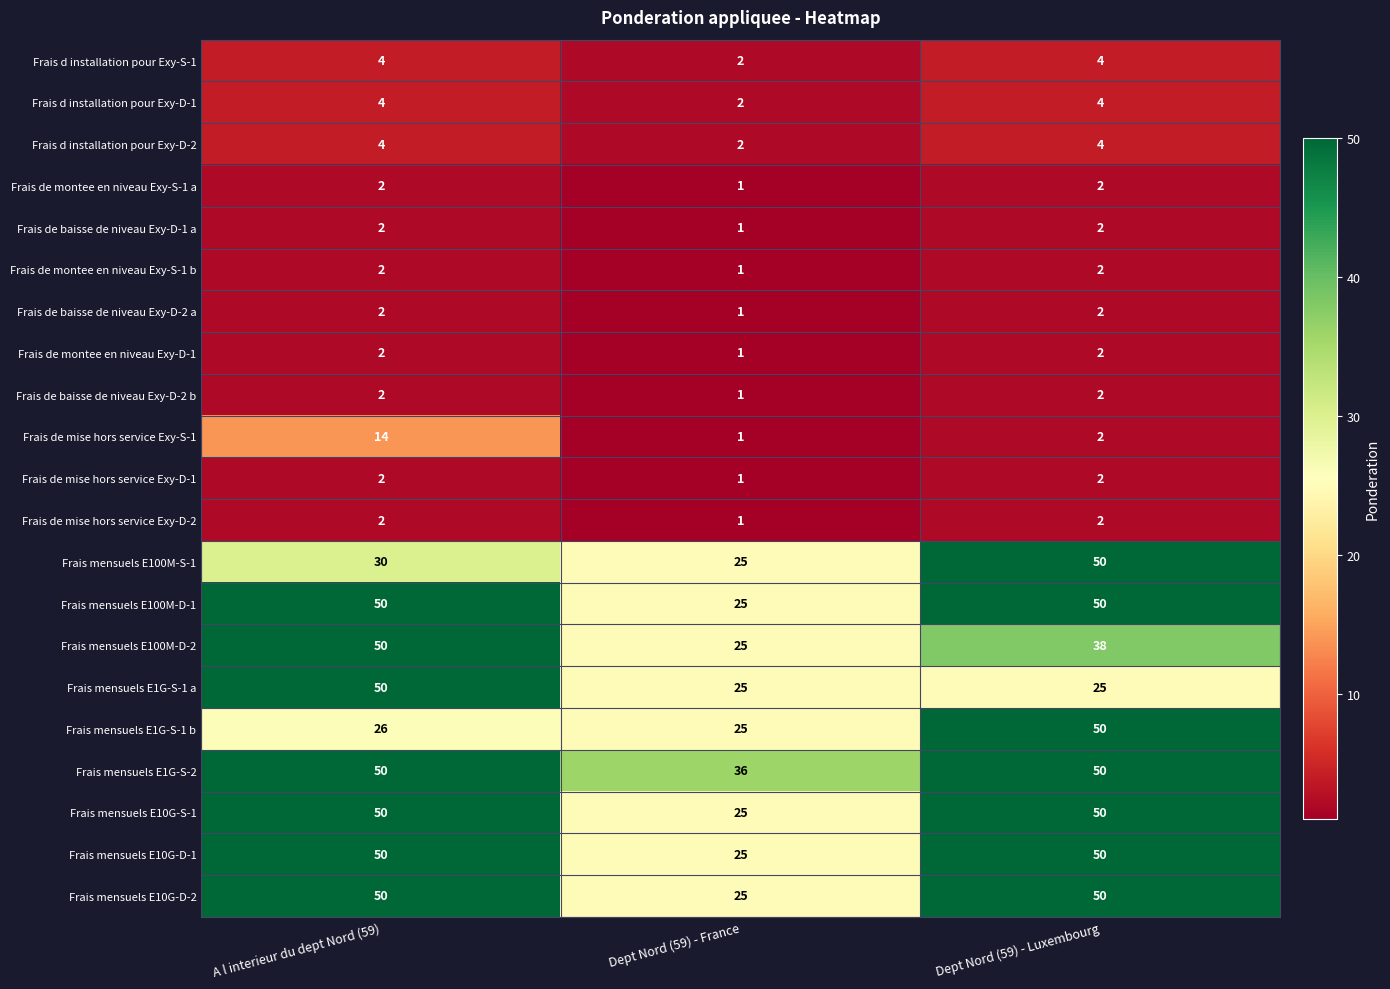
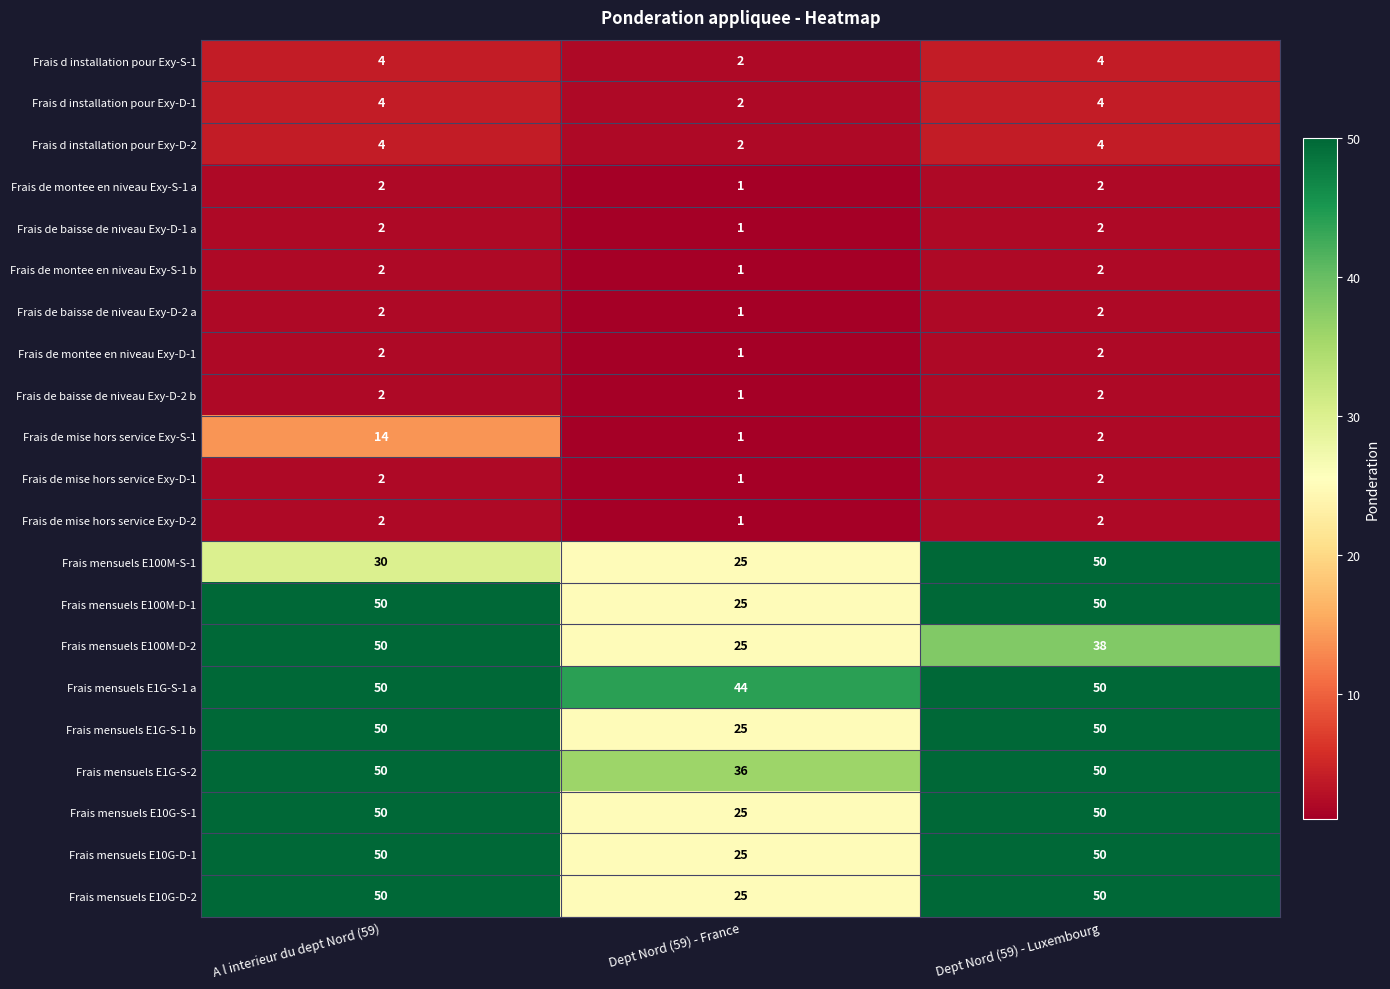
Frais mensuels E1G-S-1 a, Dept Nord (59) - France: 25 -> 44
Frais mensuels E1G-S-1 a, Dept Nord (59) - Luxembourg: 25 -> 50
Frais mensuels E1G-S-1 b, A l interieur du dept Nord (59): 26 -> 50
